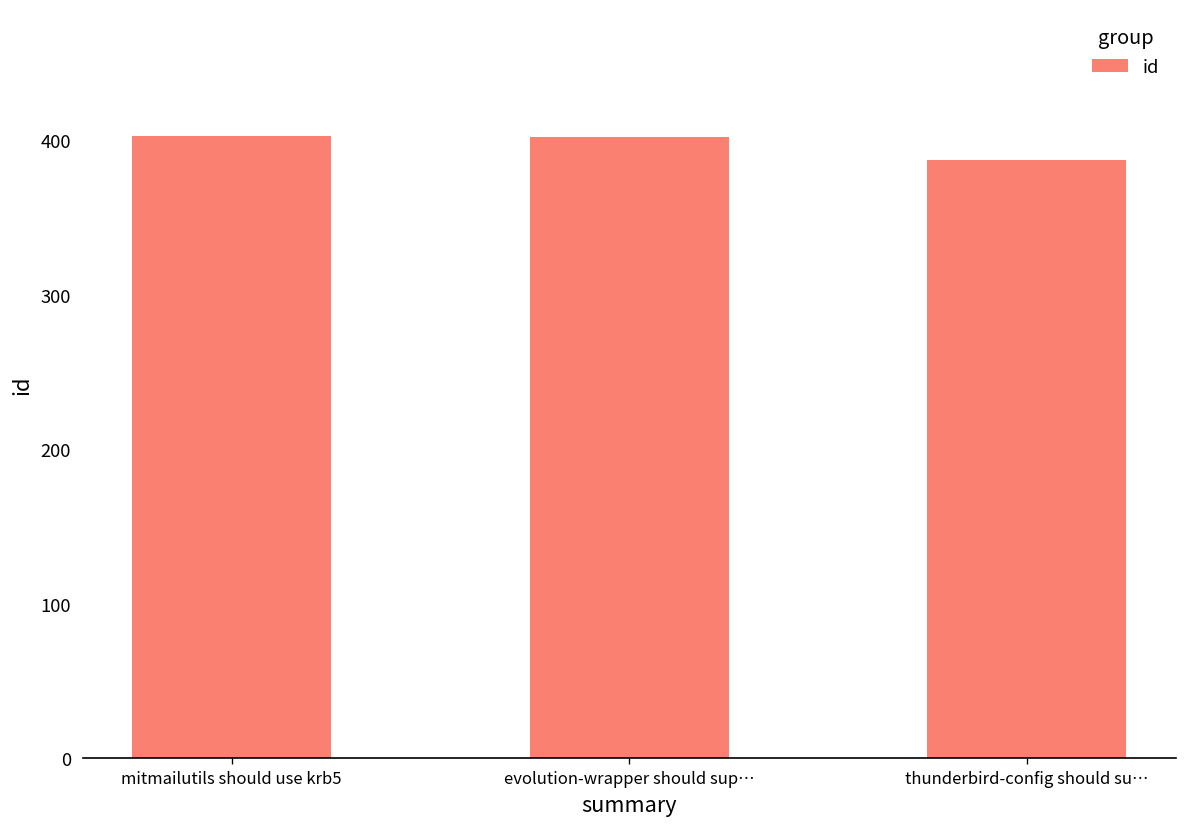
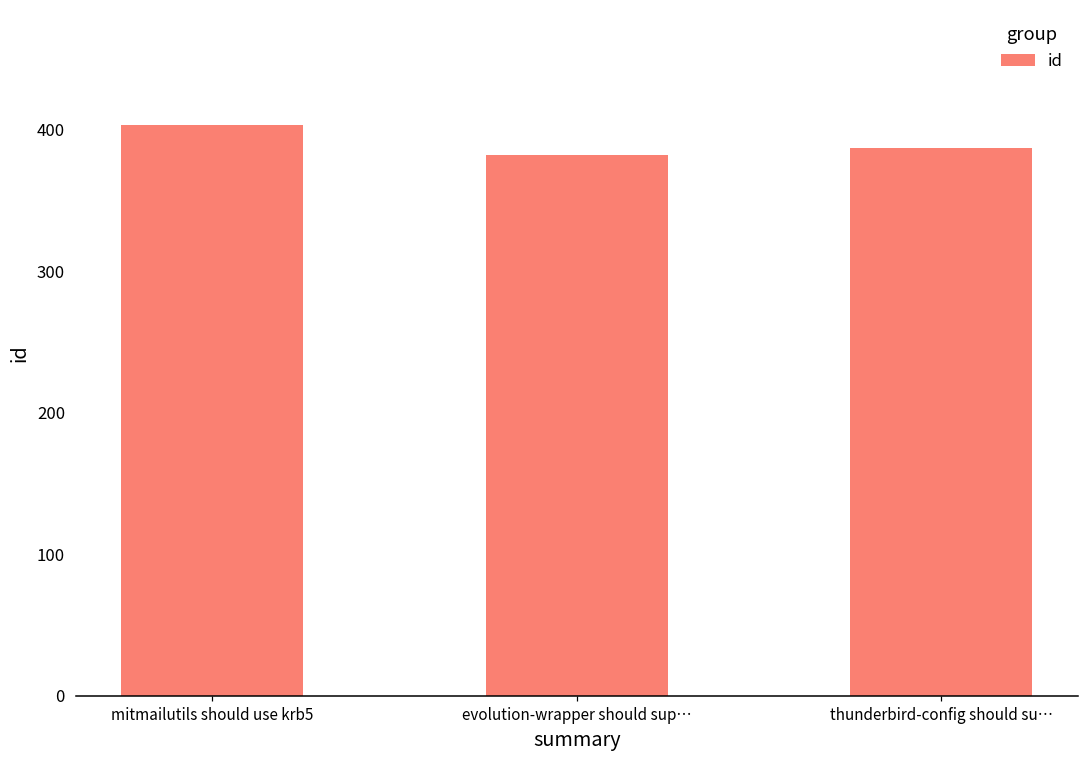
evolution-wrapper should sup…: 402 -> 382
